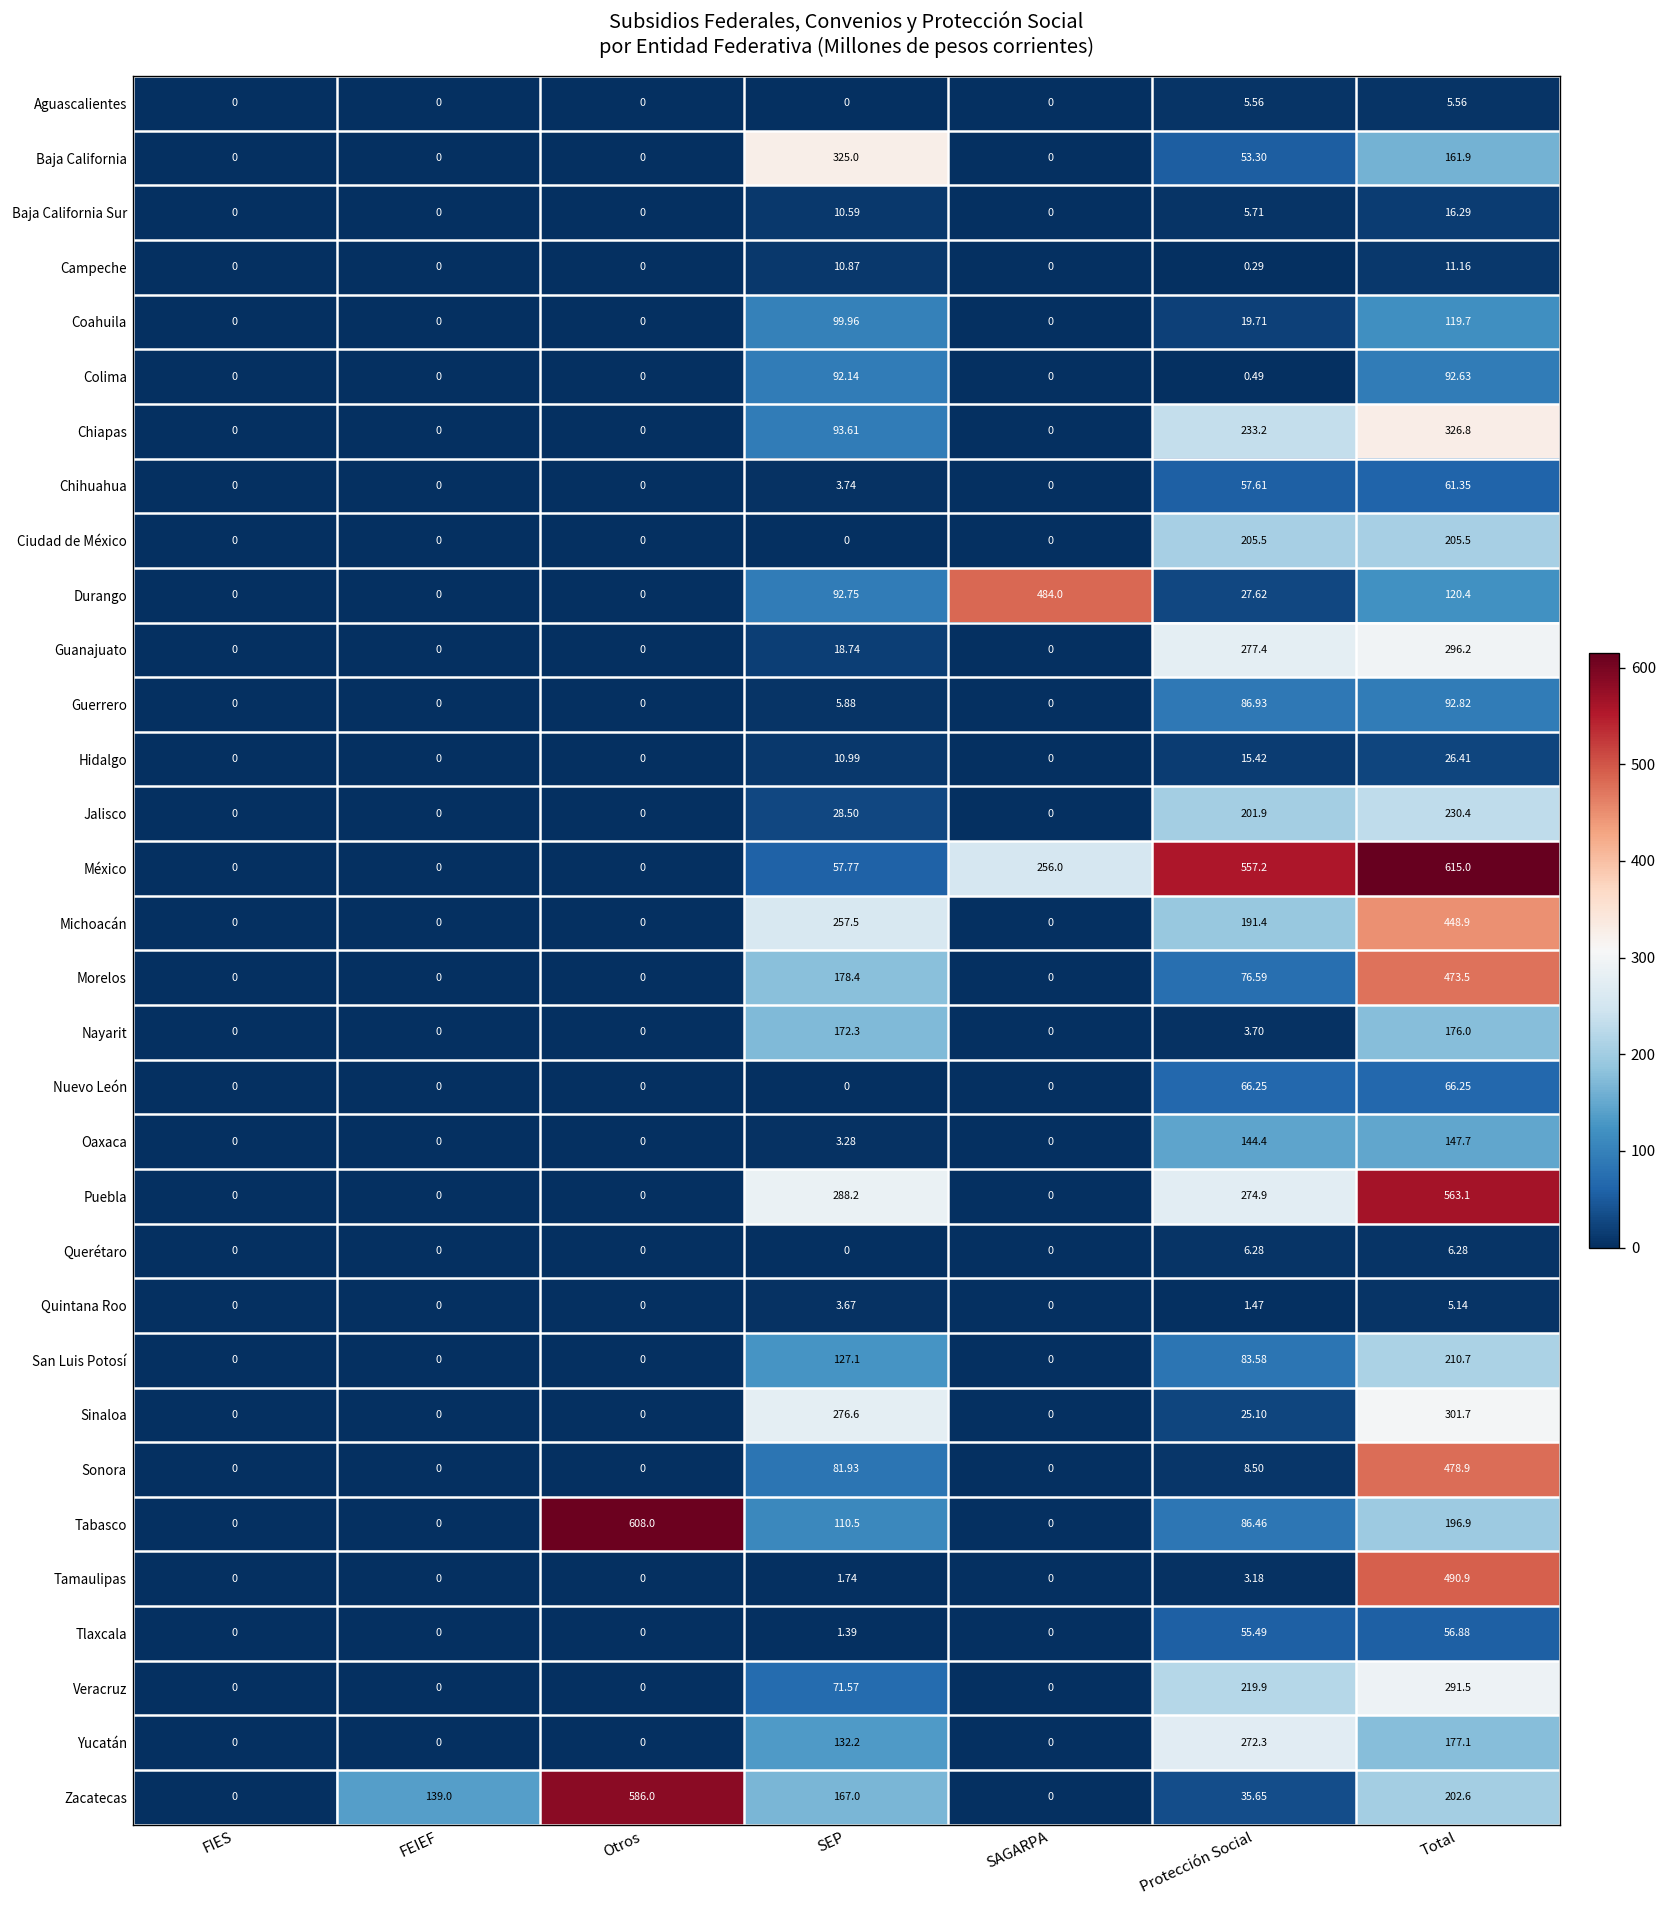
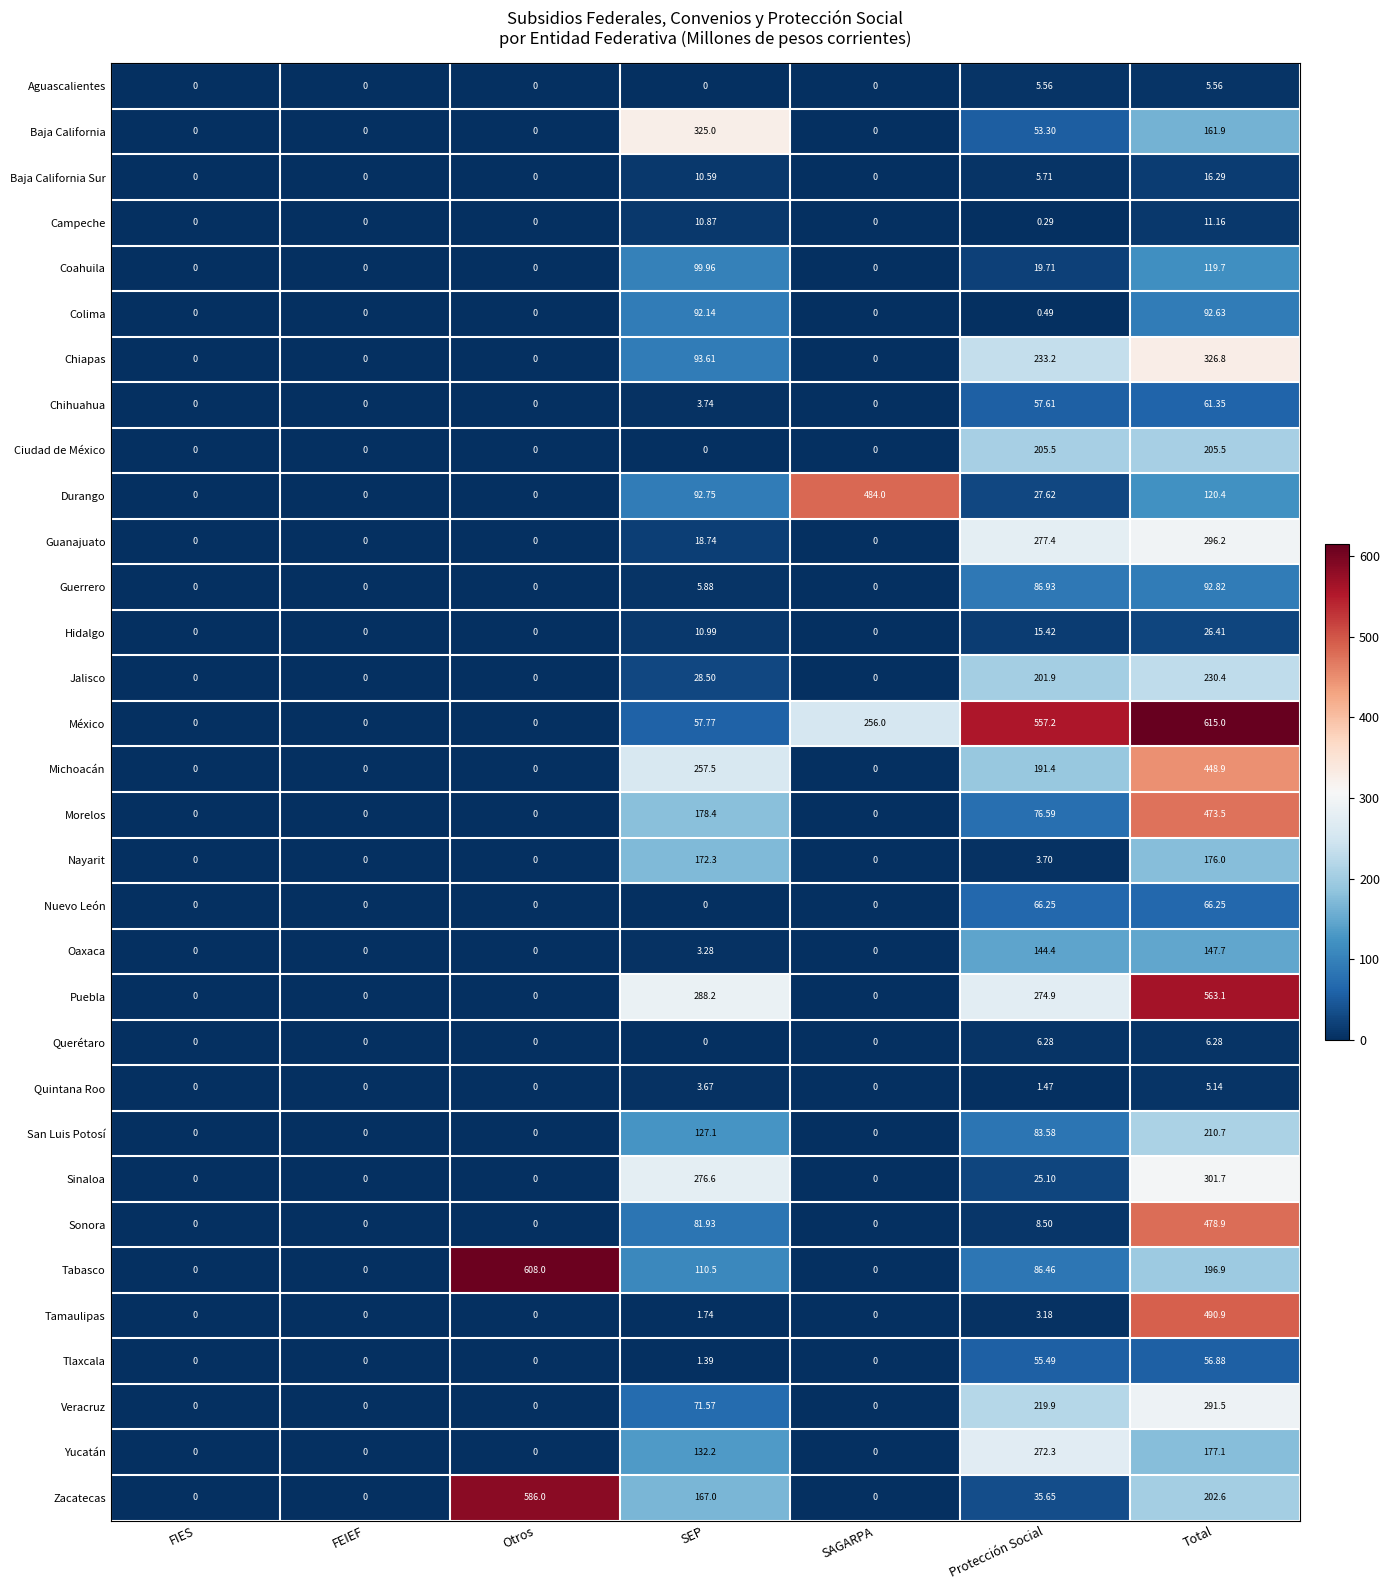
Zacatecas, FEIEF: 139.0 -> 0
